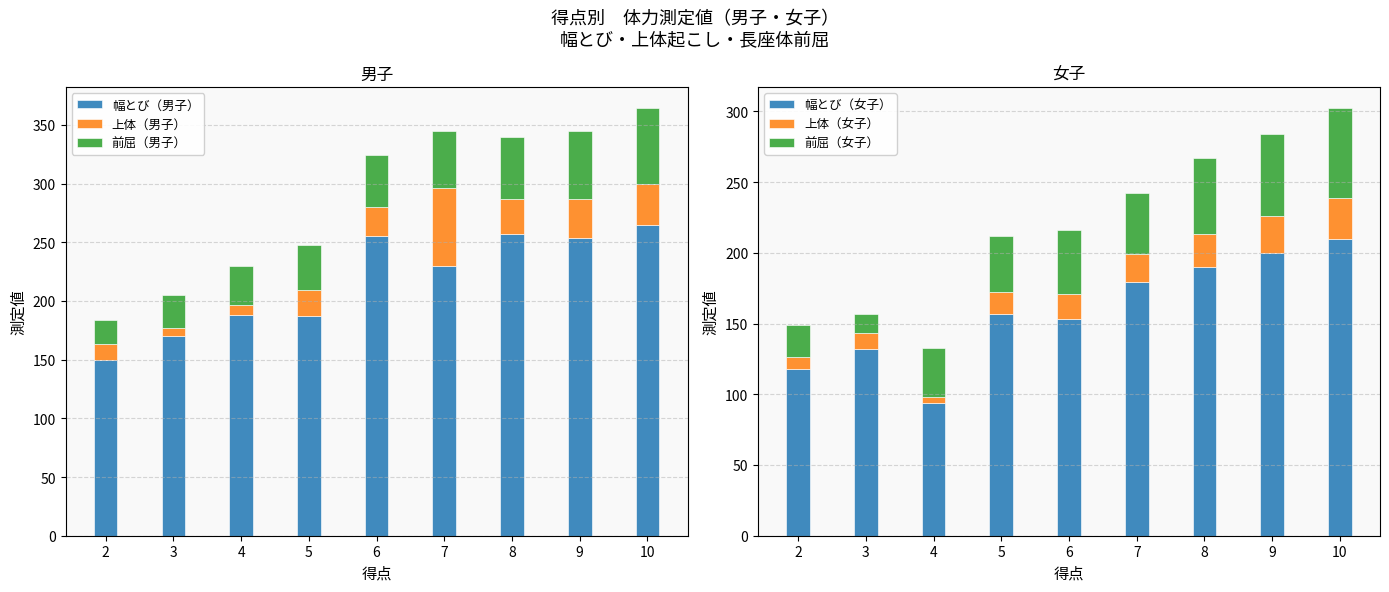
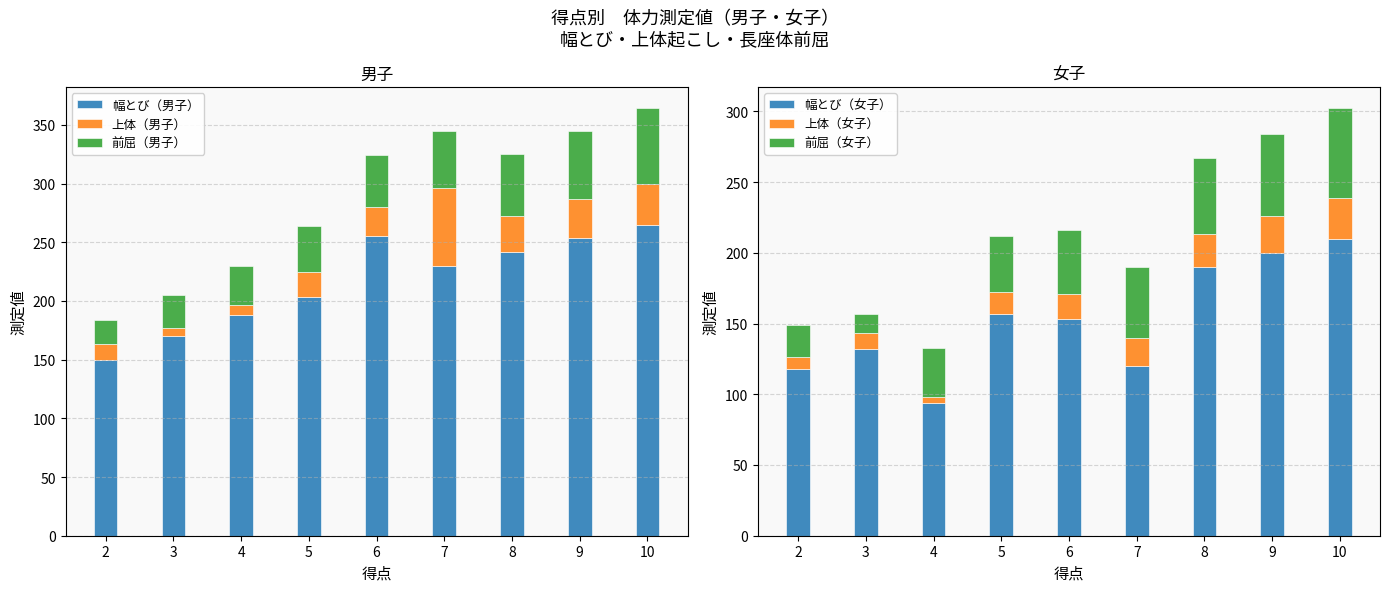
男子, 幅とび（男子）, 5: 187 -> 203
男子, 幅とび（男子）, 8: 257 -> 242
女子, 幅とび（女子）, 7: 179 -> 120
女子, 前屈（女子）, 7: 43 -> 50
